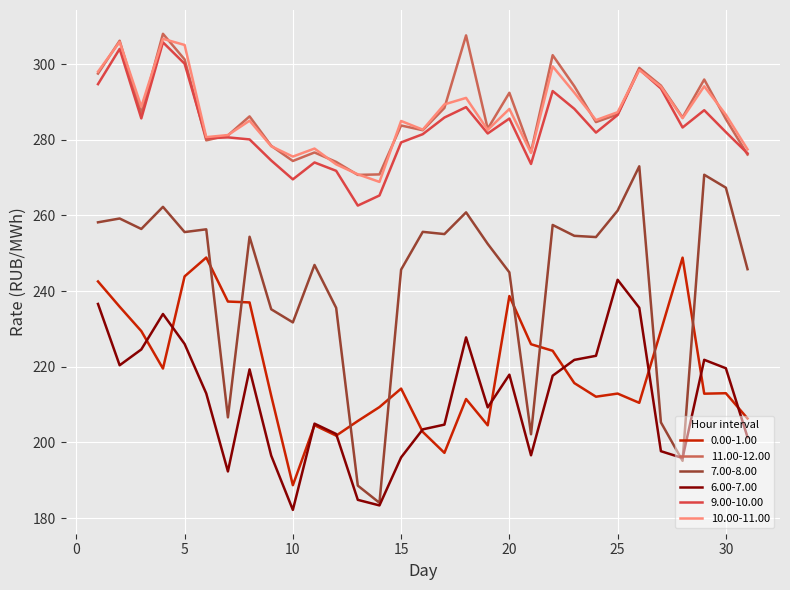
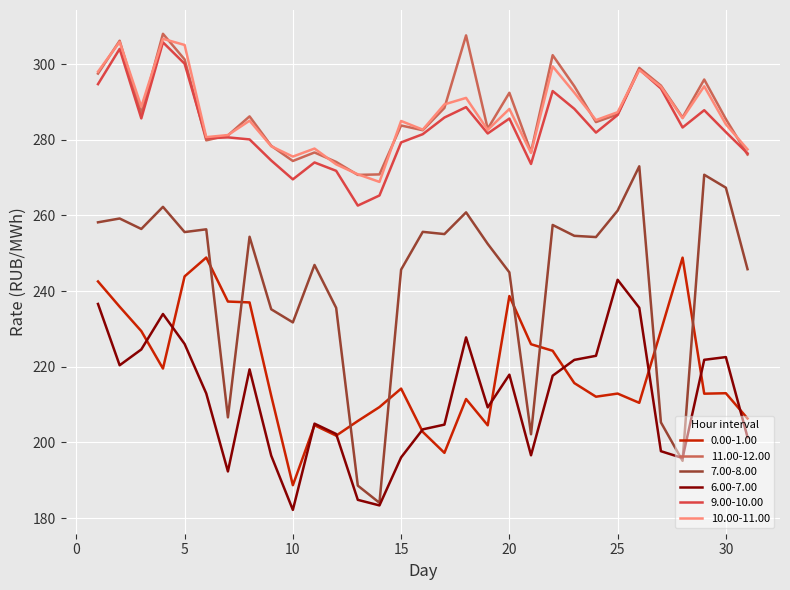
6.00-7.00, 30: 220 -> 223
10.00-11.00, 30: 287 -> 284
